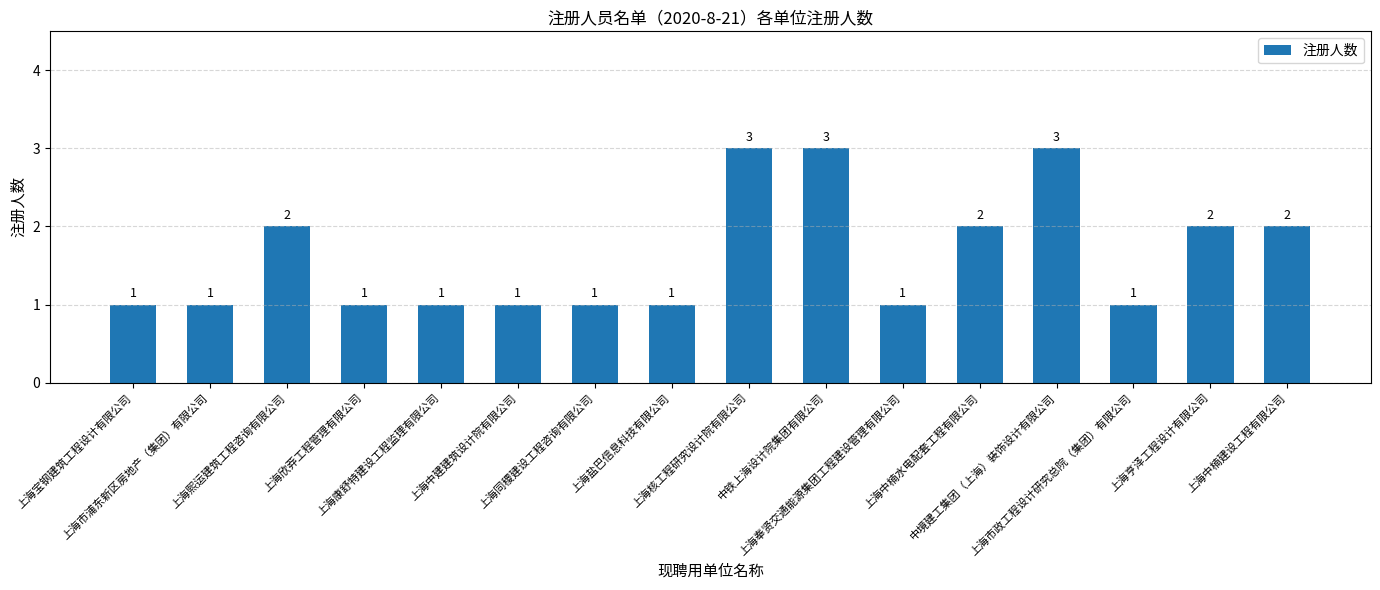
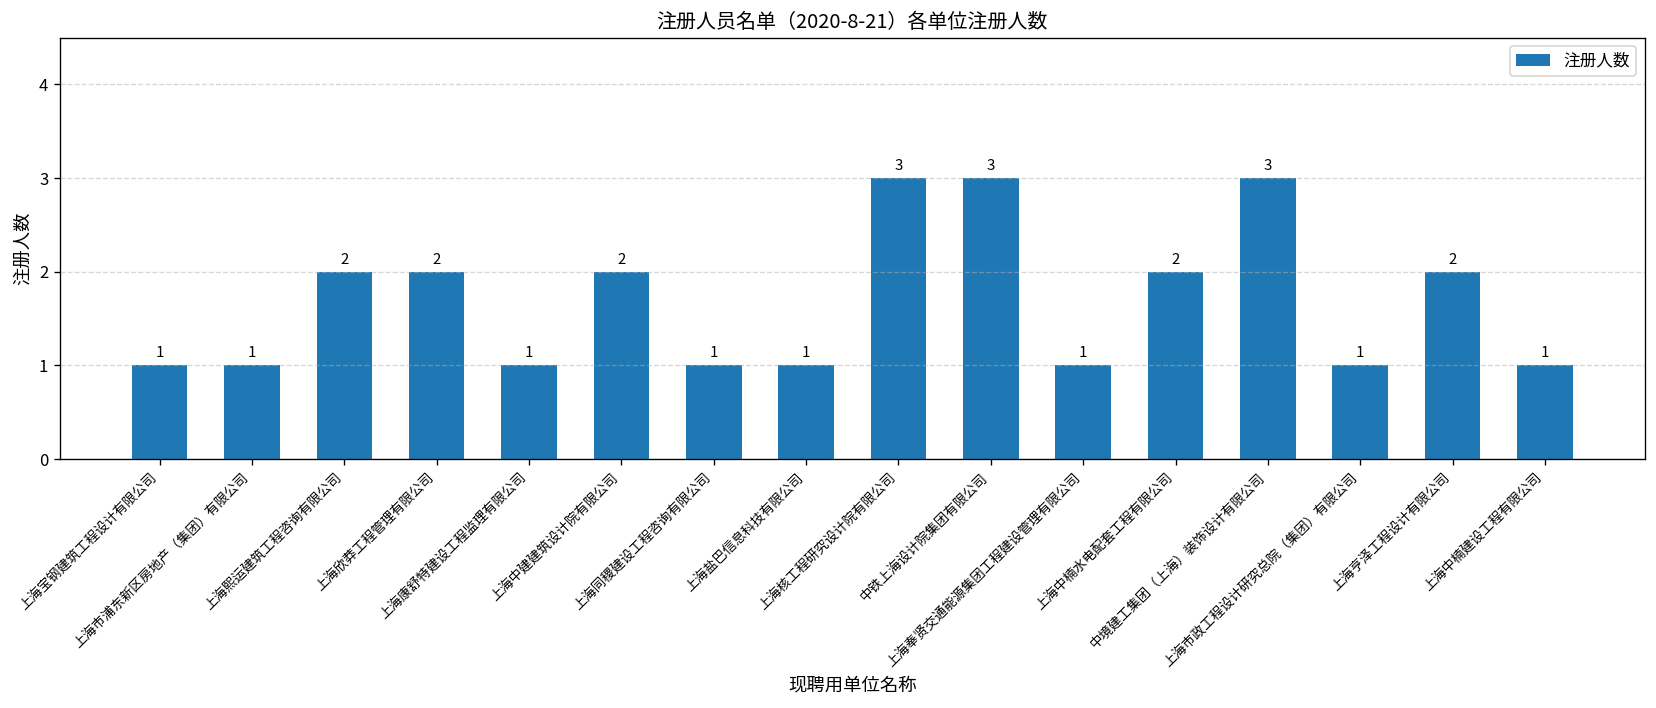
上海欣莽工程管理有限公司: 1 -> 2
上海中建建筑设计院有限公司: 1 -> 2
上海中楠建设工程有限公司: 2 -> 1
